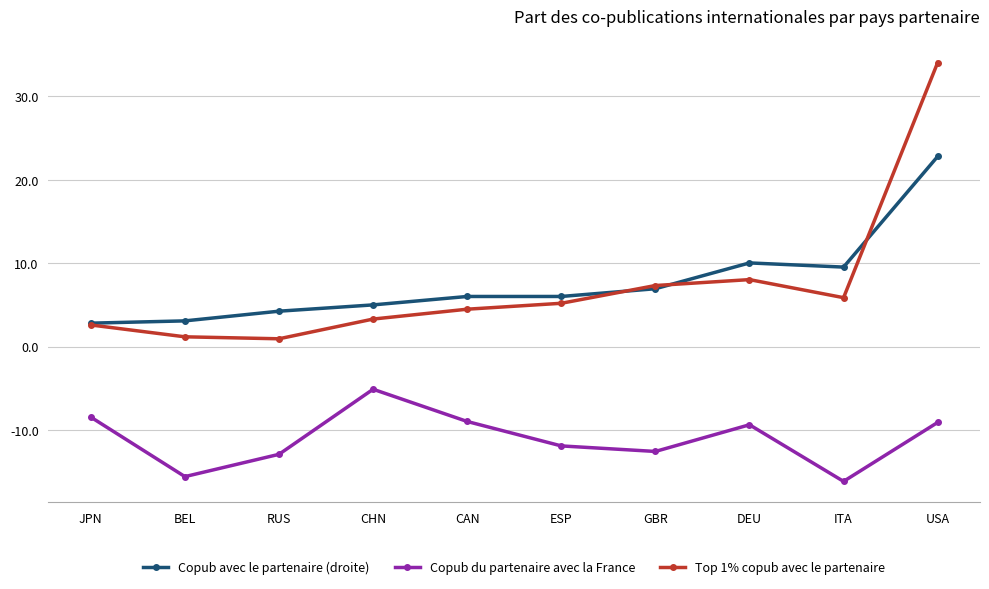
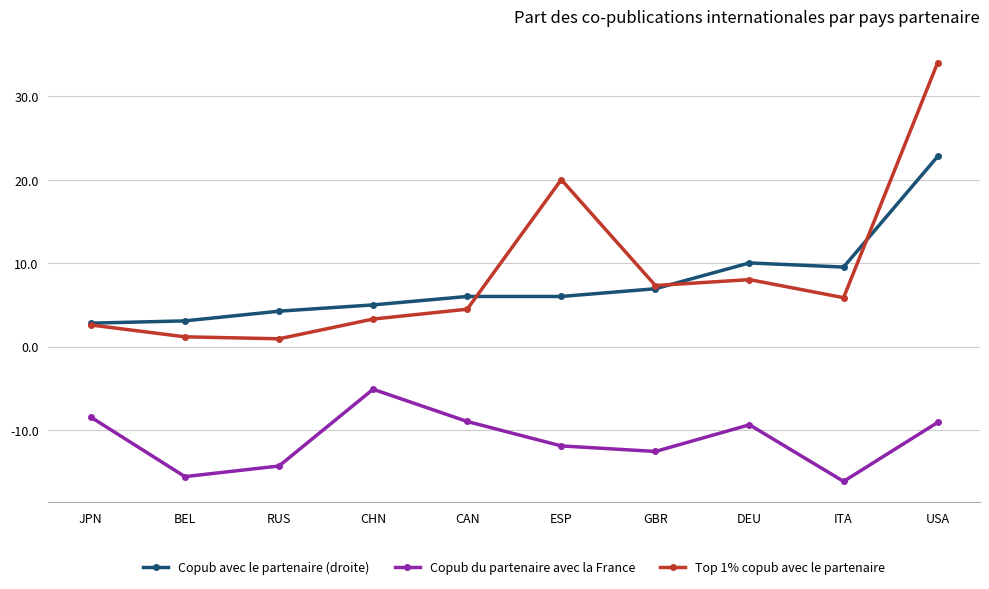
Copub du partenaire avec la France, RUS: -13 -> -14
Top 1% copub avec le partenaire, ESP: 5 -> 20
